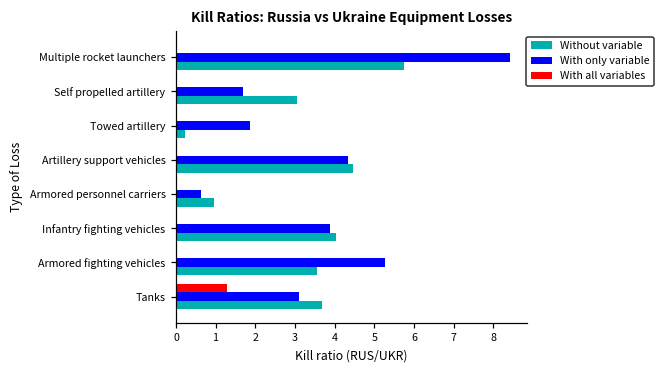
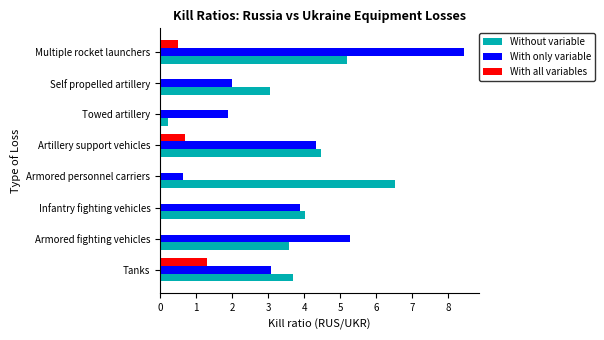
With all variables, Multiple rocket launchers: 0.0 -> 0.5
Without variable, Multiple rocket launchers: 5.8 -> 5.2
With only variable, Self propelled artillery: 1.7 -> 2.0
With all variables, Artillery support vehicles: 0.0 -> 0.7
Without variable, Armored personnel carriers: 1.0 -> 6.5
